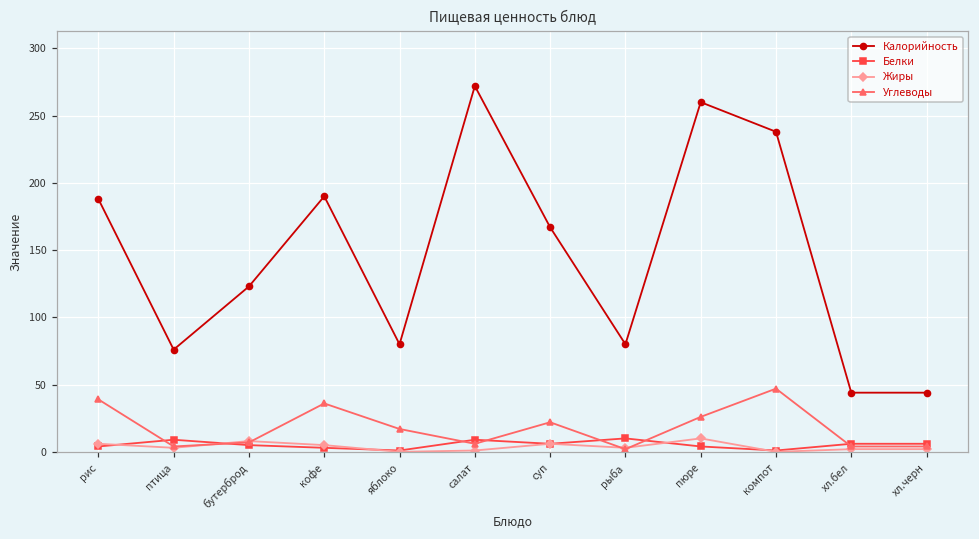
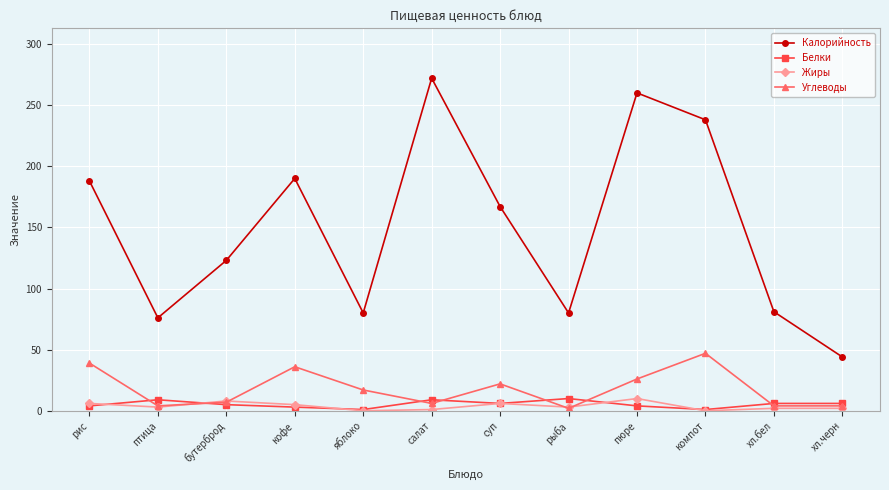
Калорийность, хл.бел: 44 -> 81
